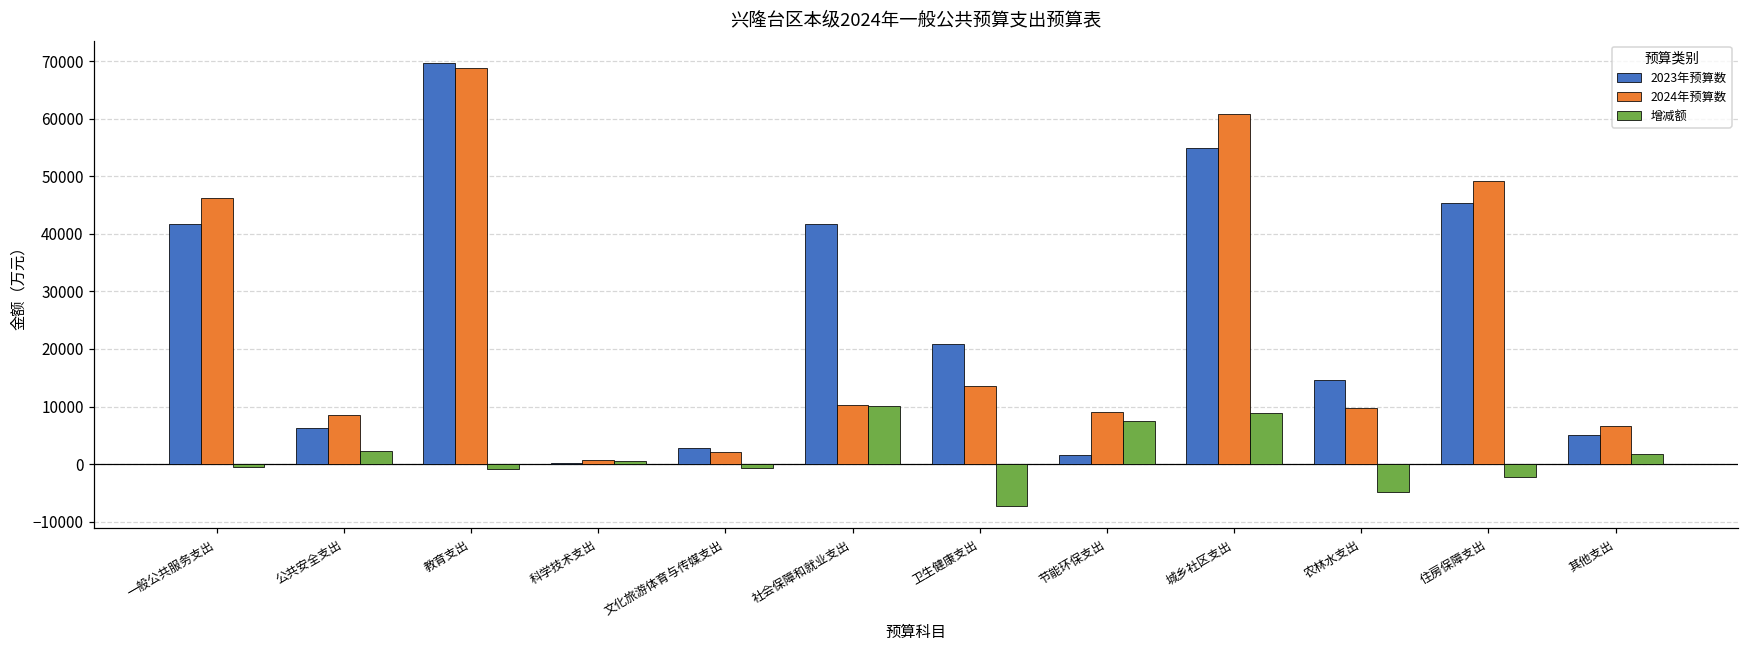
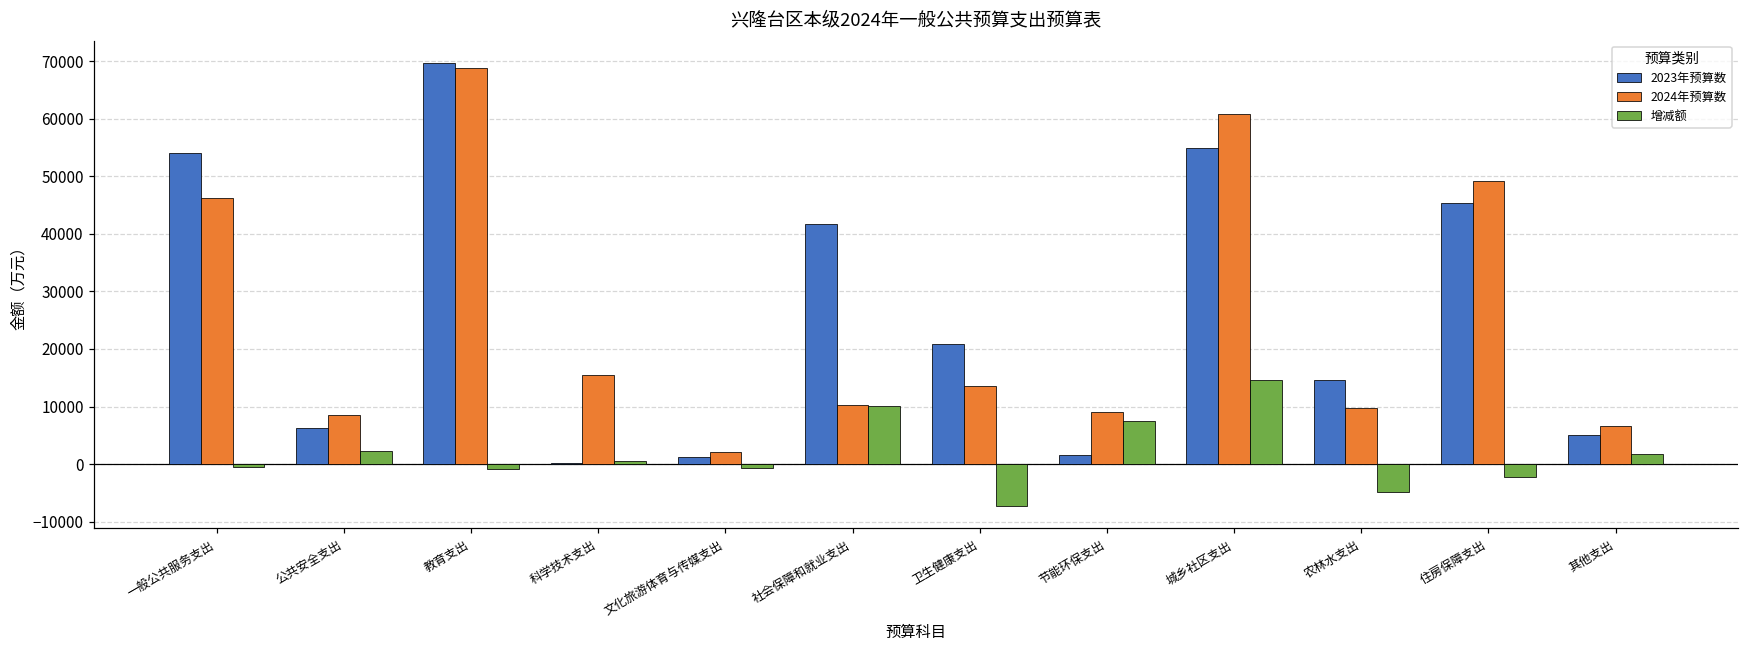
2023年预算数, 一般公共服务支出: 42000 -> 54000
2024年预算数, 科学技术支出: 1000 -> 15000
2023年预算数, 文化旅游体育与传媒支出: 3000 -> 1000
增减额, 城乡社区支出: 9000 -> 15000
